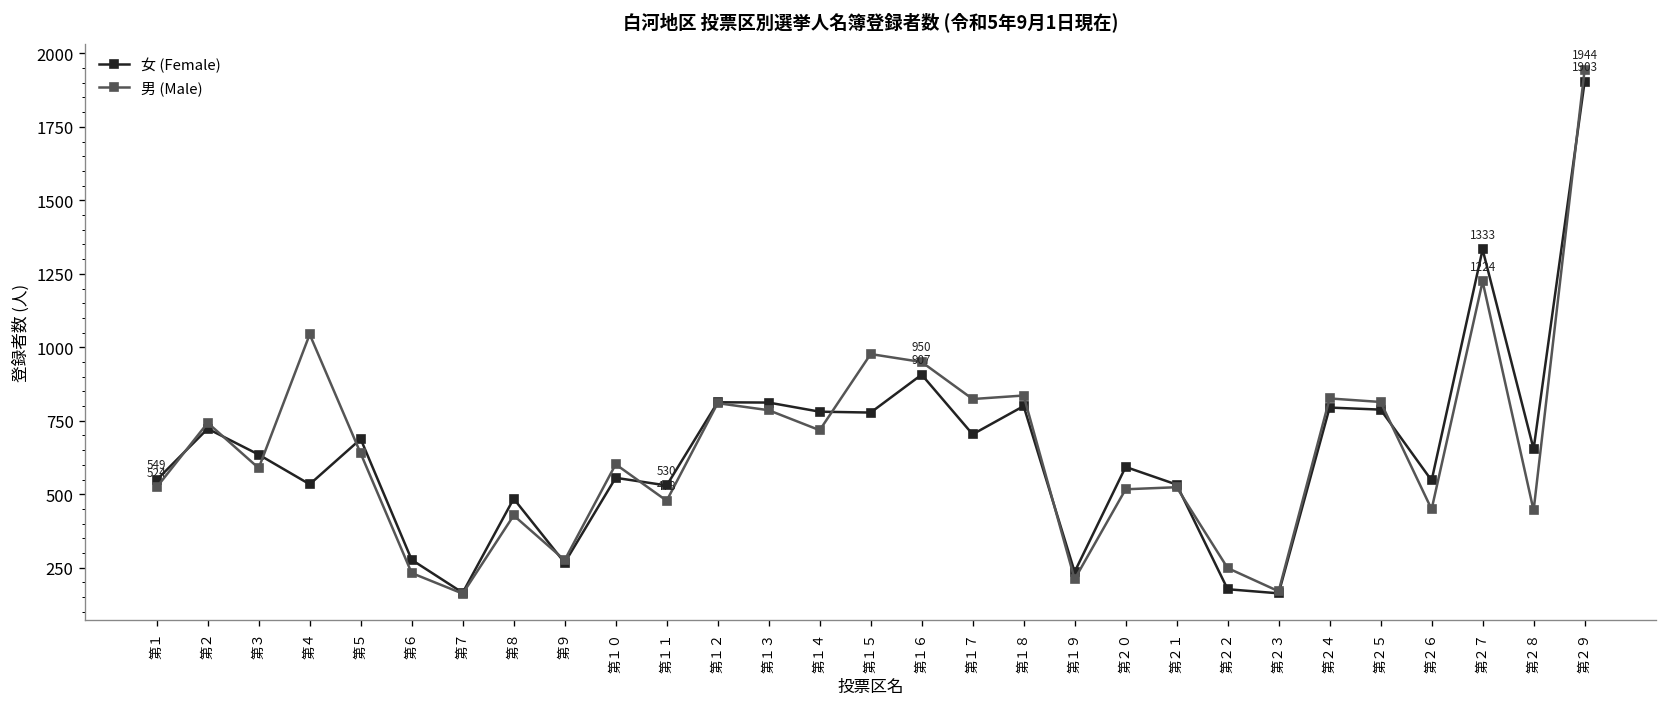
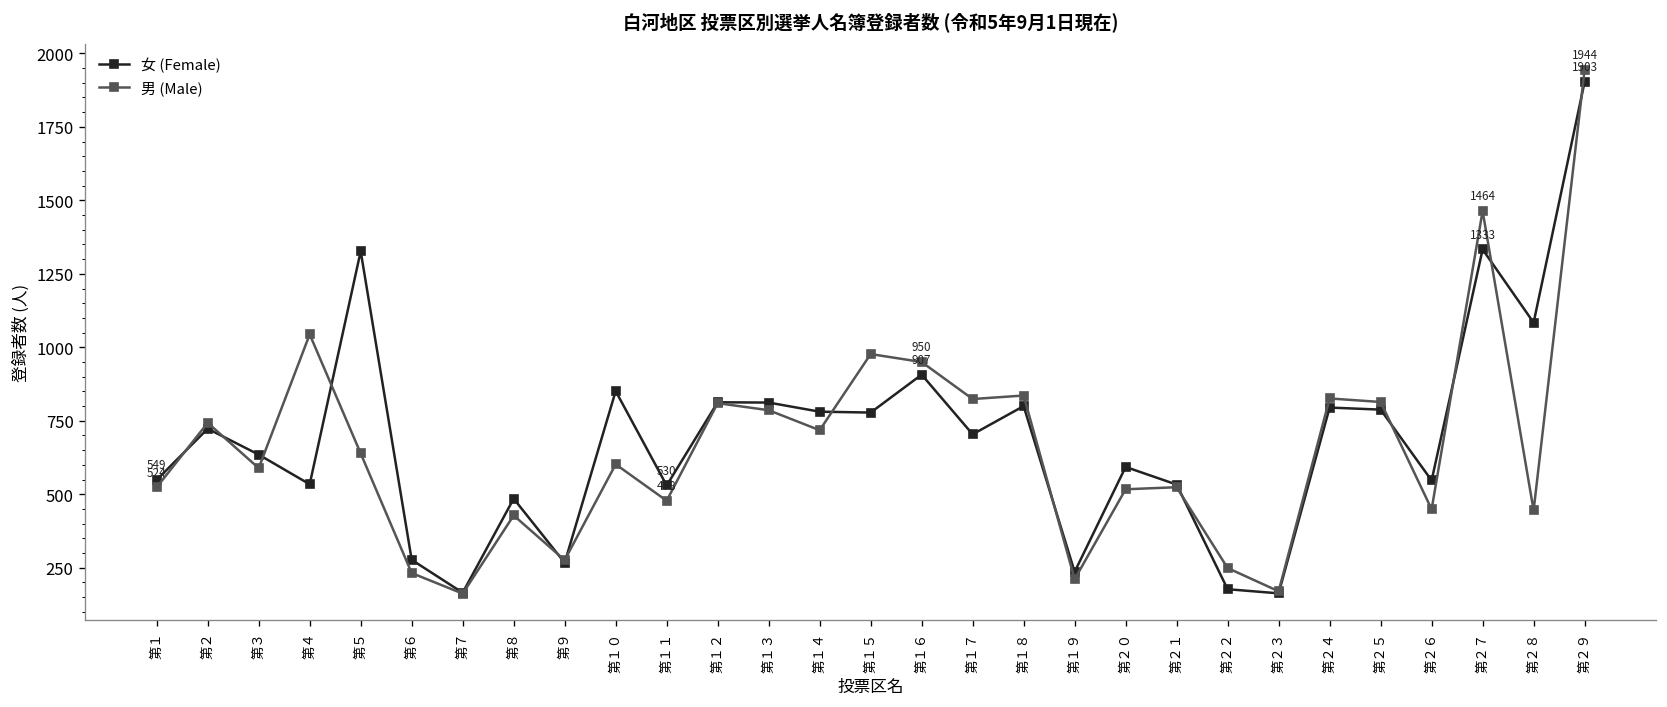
女 (Female), 第５: 690 -> 1330
女 (Female), 第１０: 560 -> 850
男 (Male), 第２７: 1224 -> 1464
女 (Female), 第２８: 650 -> 1080
